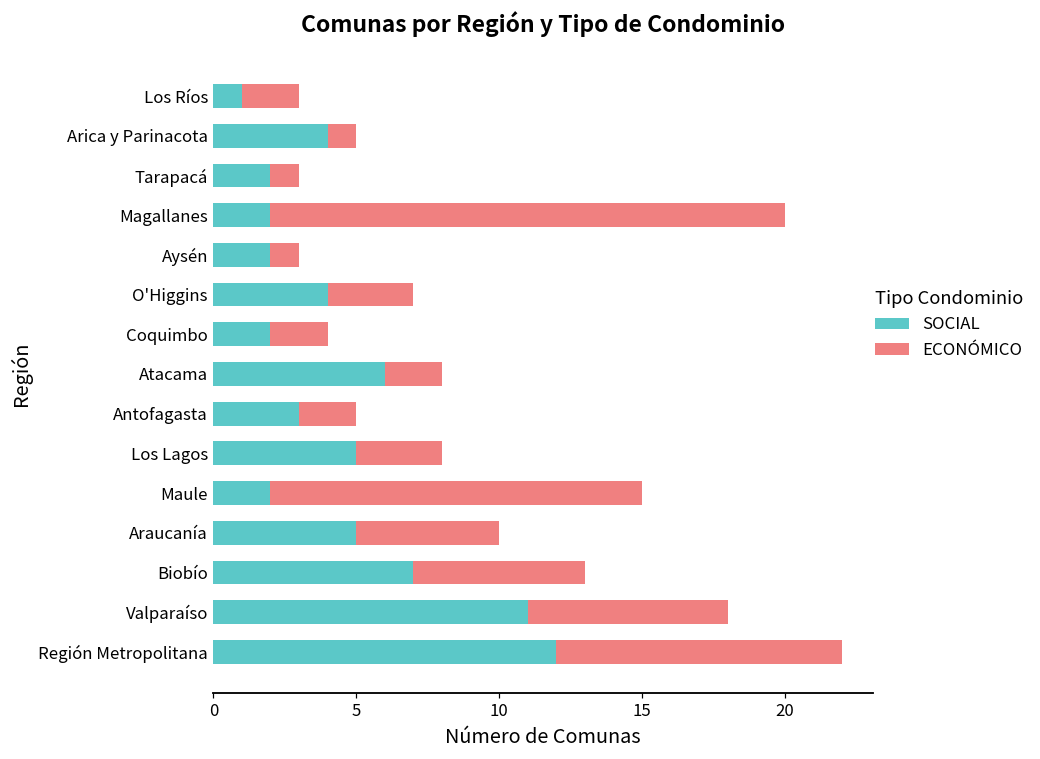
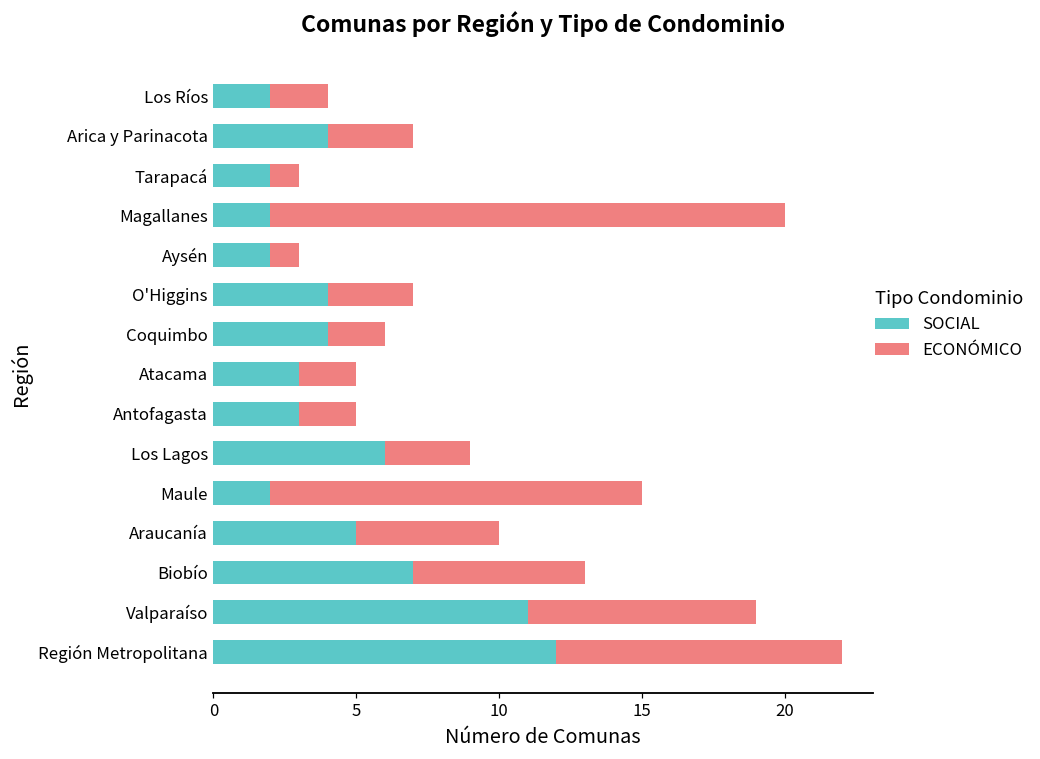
SOCIAL, Los Ríos: 1 -> 2
ECONÓMICO, Arica y Parinacota: 1 -> 3
SOCIAL, Coquimbo: 2 -> 4
SOCIAL, Atacama: 6 -> 3
SOCIAL, Los Lagos: 5 -> 6
ECONÓMICO, Valparaíso: 7 -> 8
